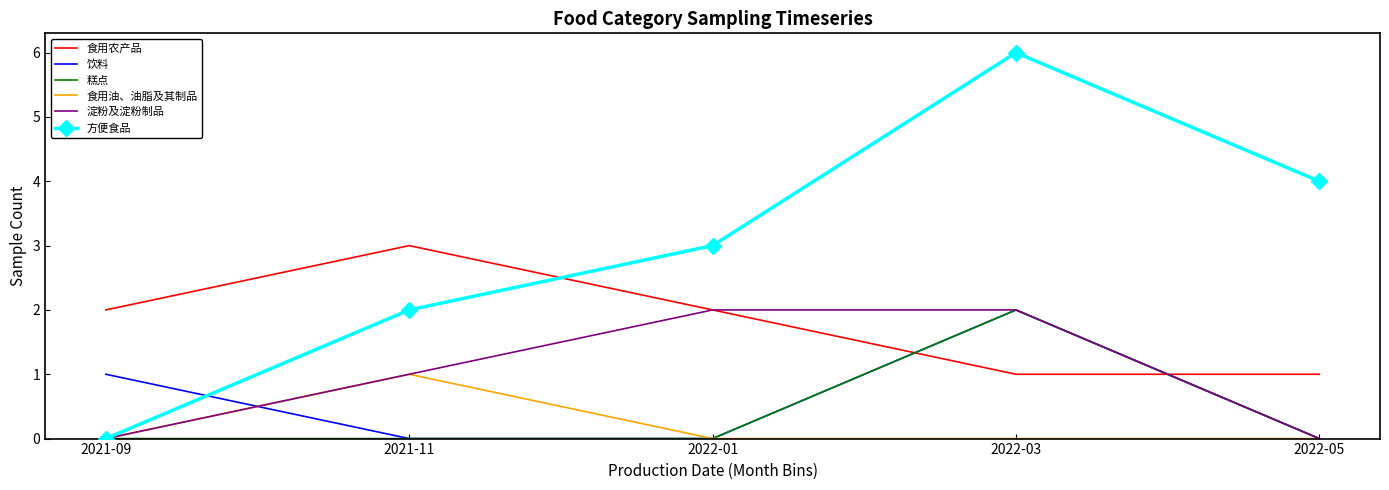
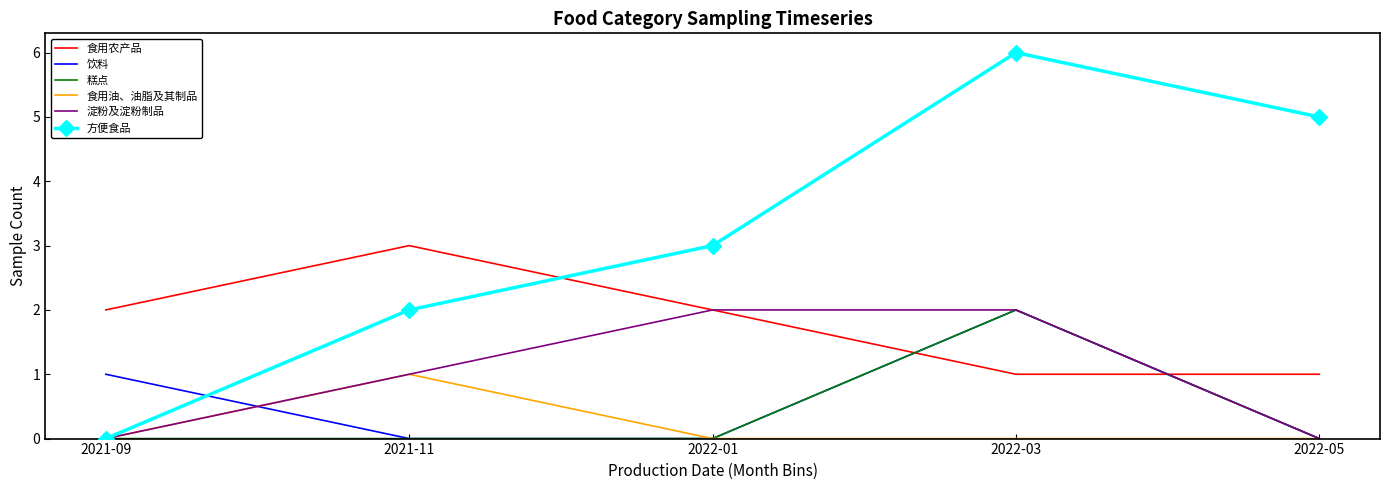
方便食品, 2022-05: 4 -> 5
